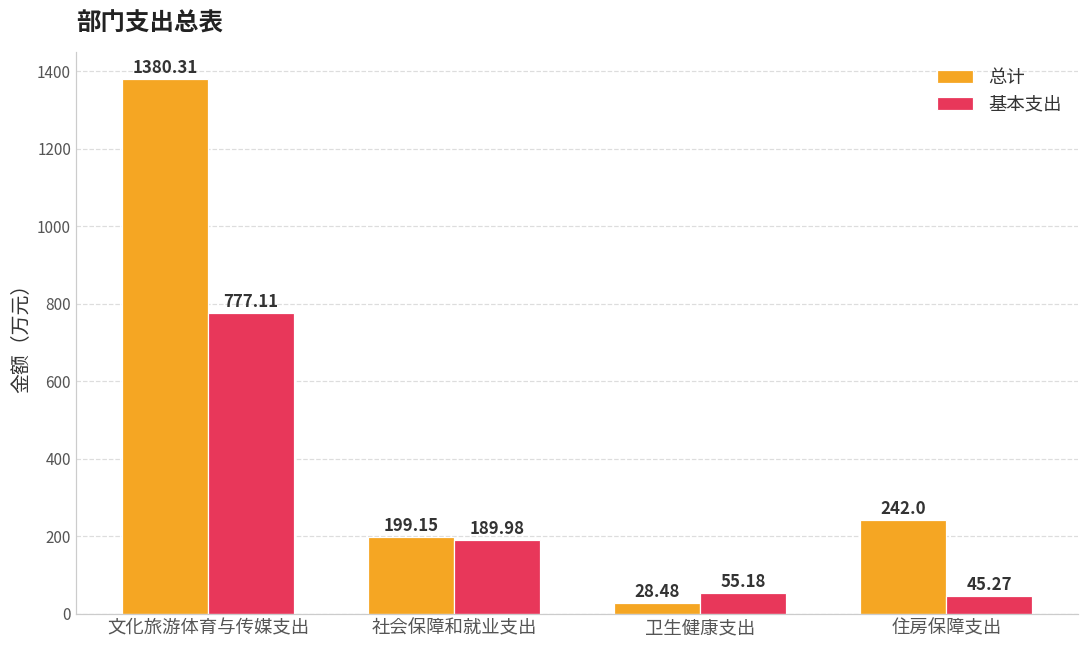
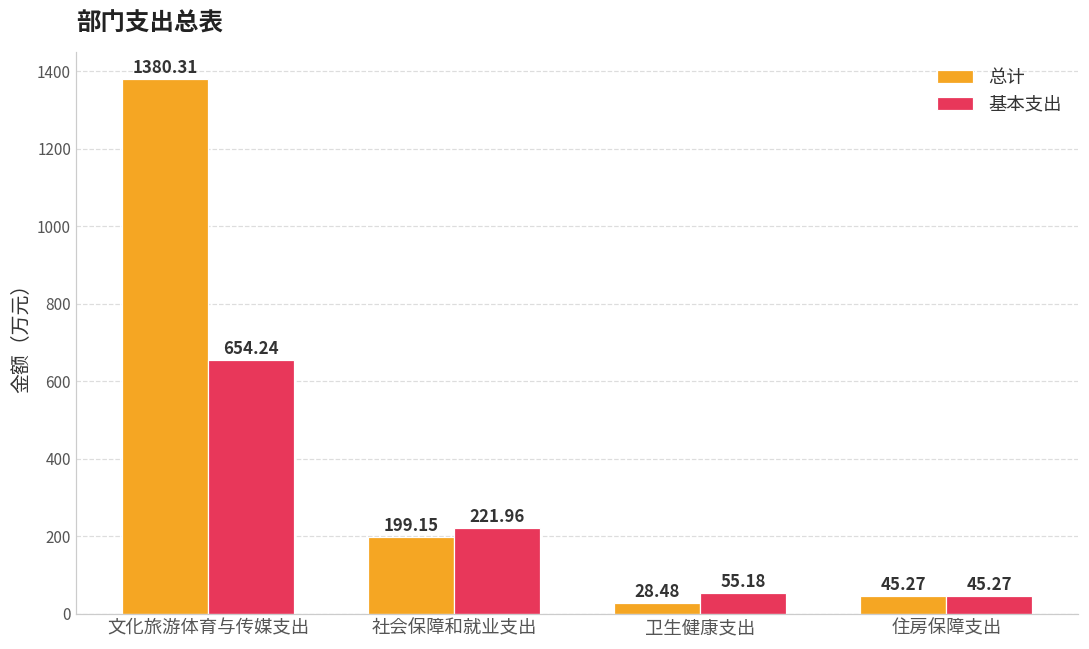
基本支出, 文化旅游体育与传媒支出: 777.11 -> 654.24
基本支出, 社会保障和就业支出: 189.98 -> 221.96
总计, 住房保障支出: 242.0 -> 45.27
